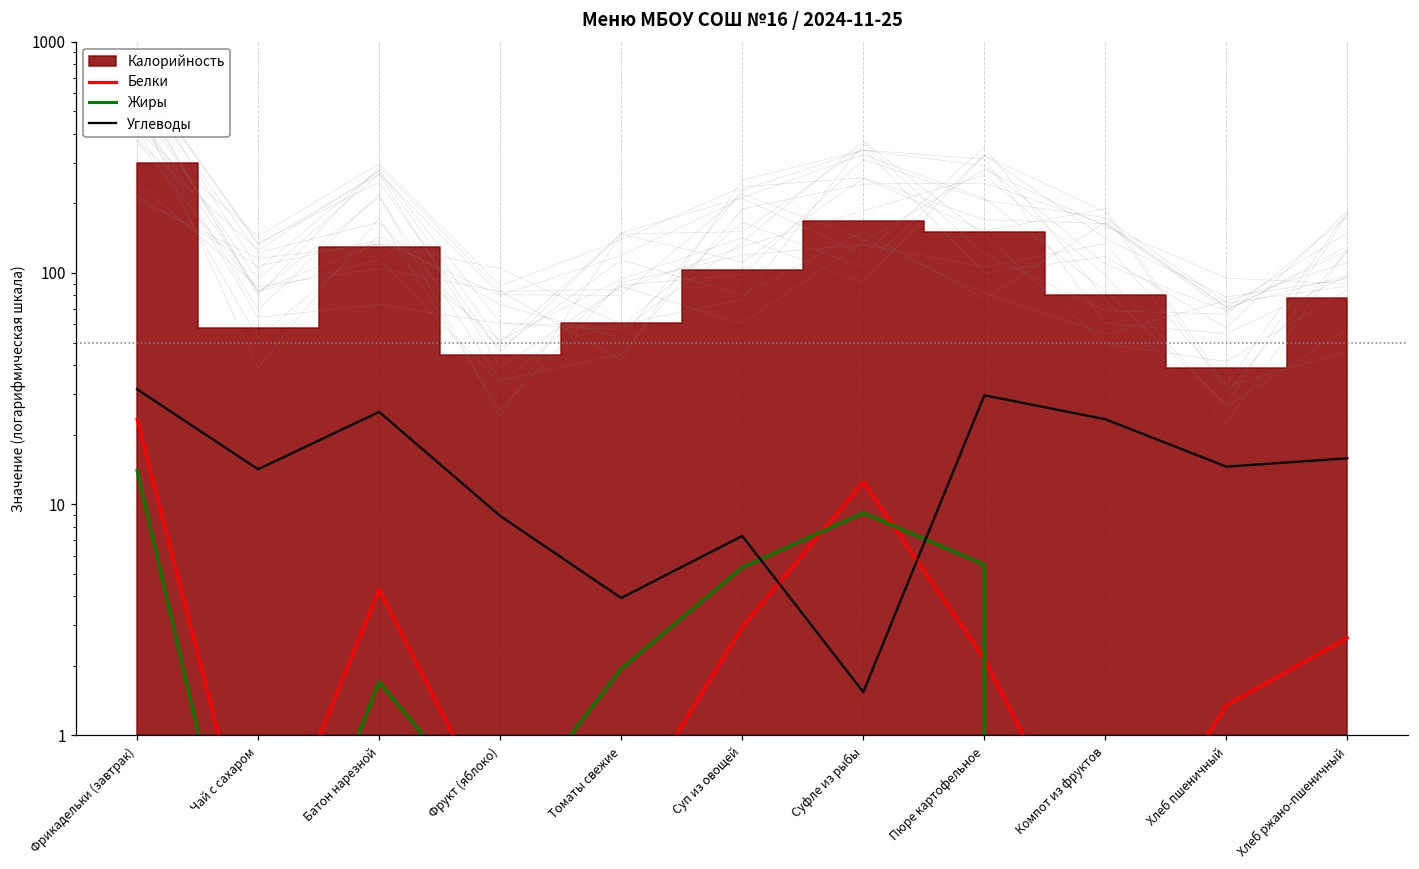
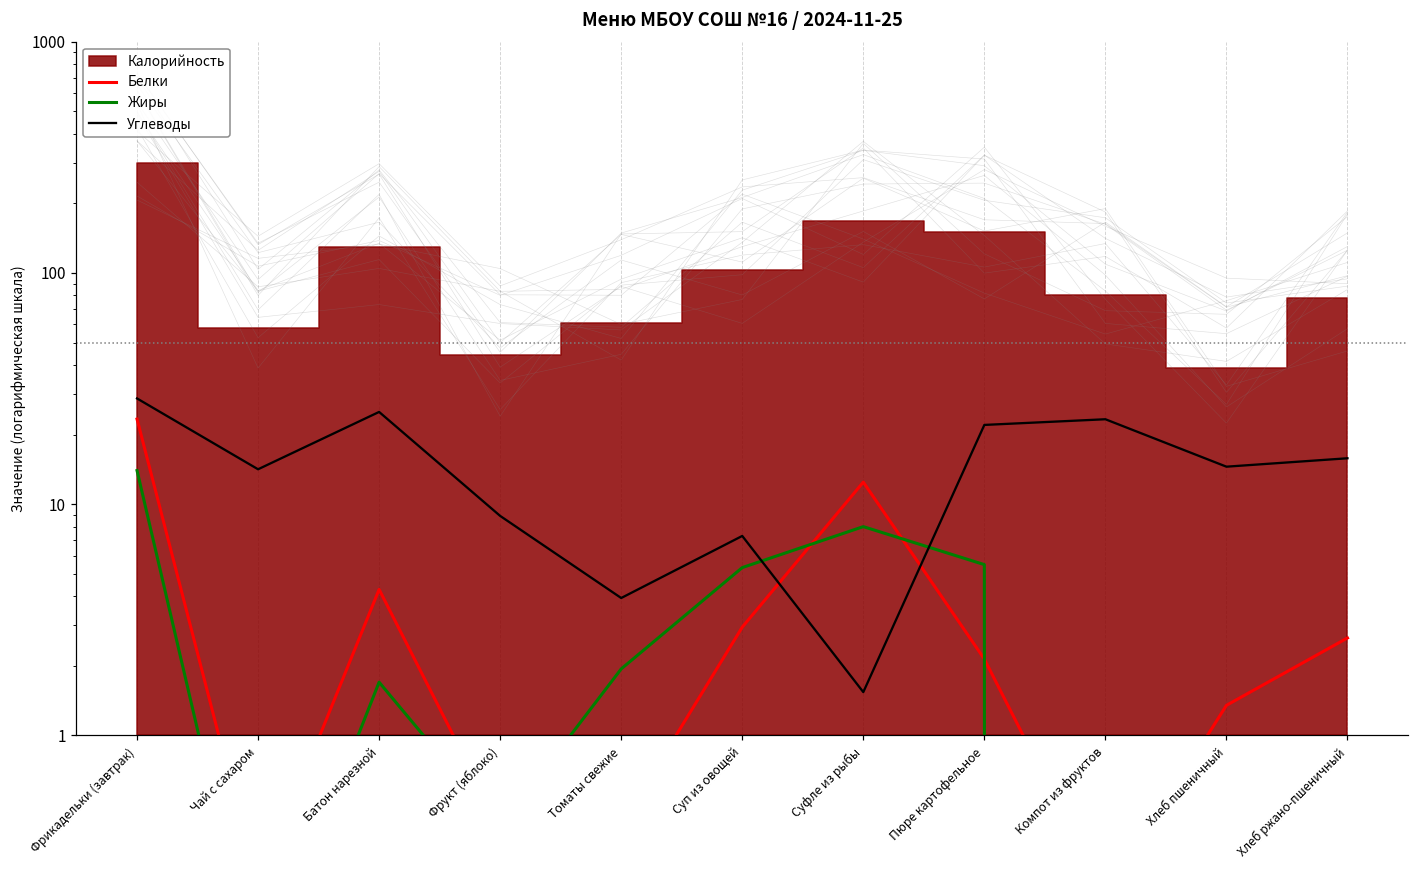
Углеводы, Фрикадельки (завтрак): 31 -> 29
Жиры, Суфле из рыбы: 9 -> 8.0
Углеводы, Пюре картофельное: 30 -> 22
